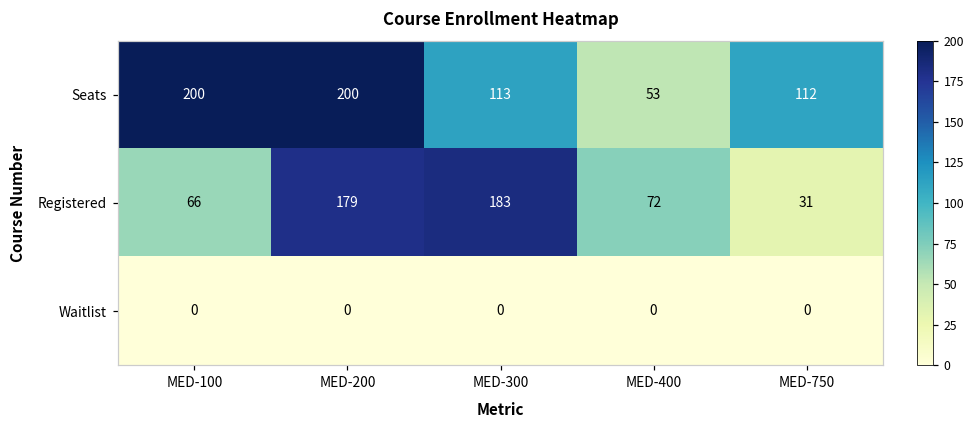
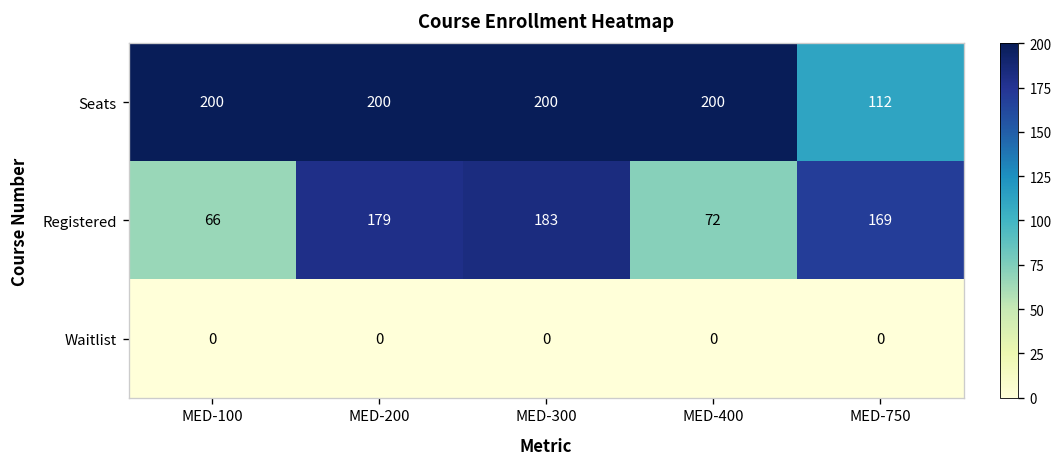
Seats, MED-300: 113 -> 200
Seats, MED-400: 53 -> 200
Registered, MED-750: 31 -> 169
